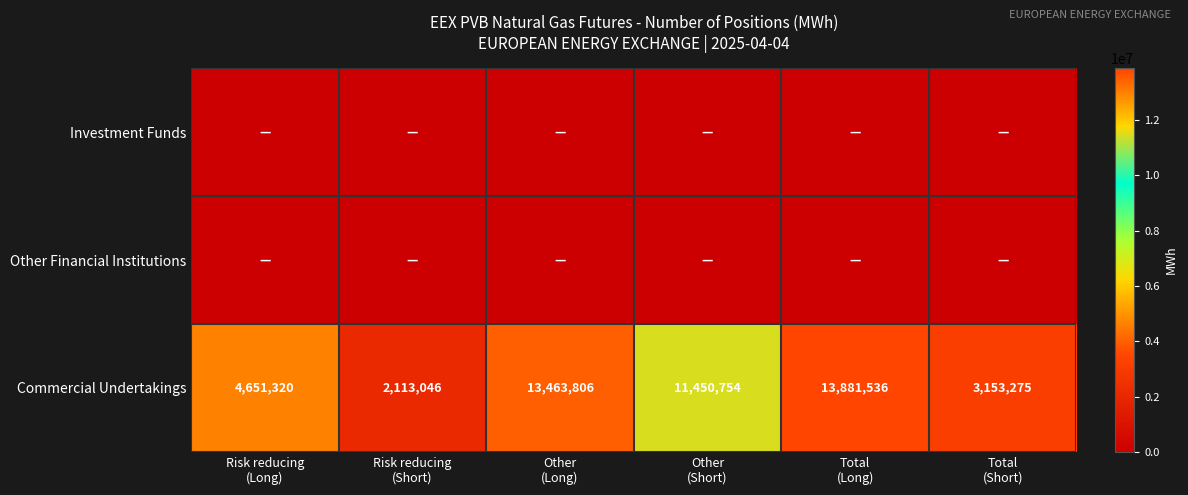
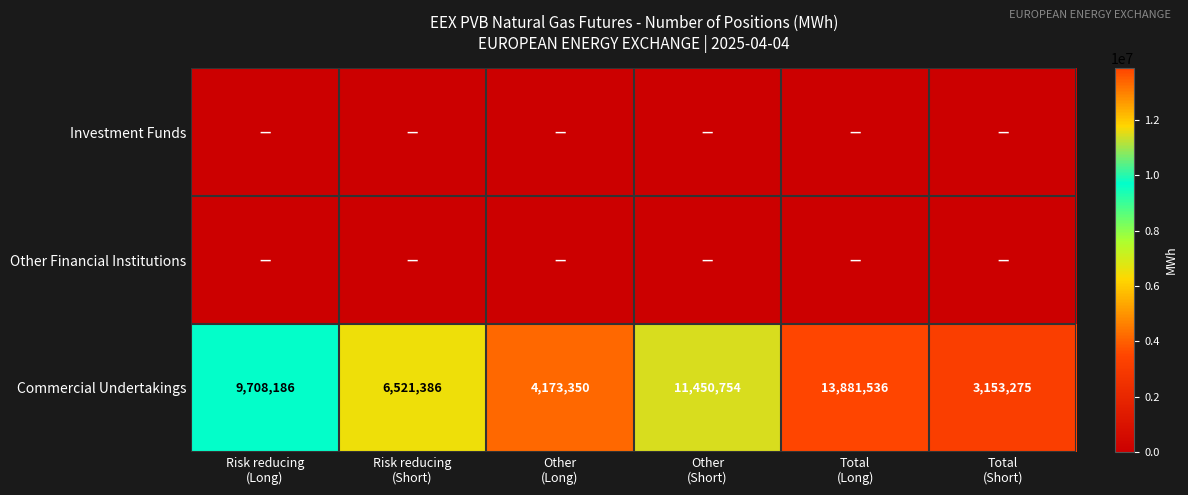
Commercial Undertakings, Risk reducing (Long): 4,651,320 -> 9,708,186
Commercial Undertakings, Risk reducing (Short): 2,113,046 -> 6,521,386
Commercial Undertakings, Other (Long): 13,463,806 -> 4,173,350
